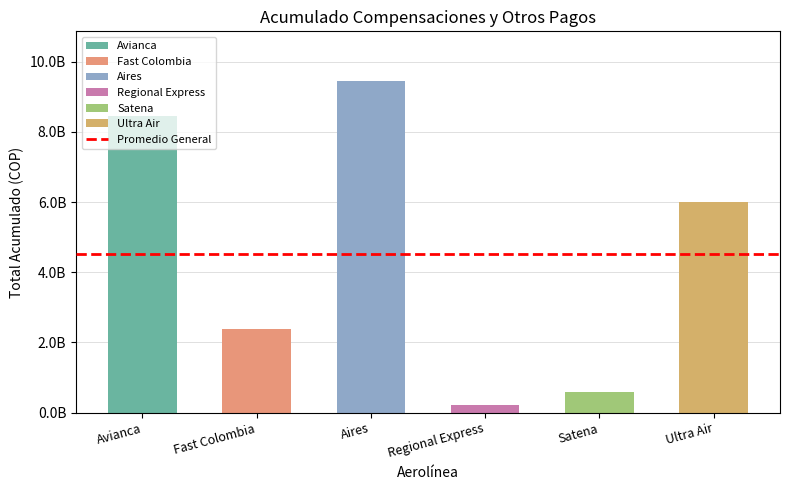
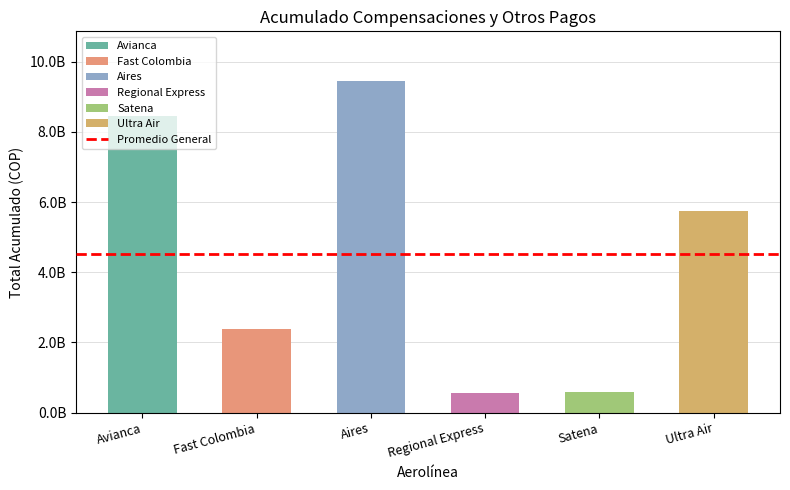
Regional Express: 200000000 -> 600000000
Ultra Air: 6000000000 -> 5800000000
